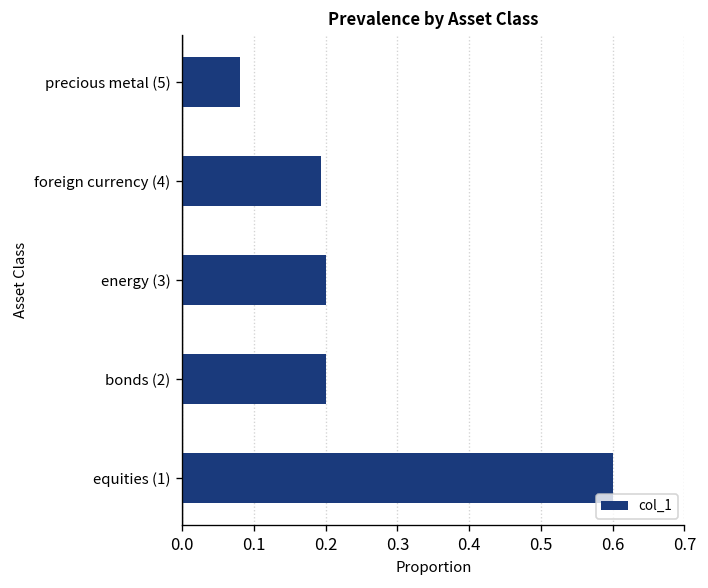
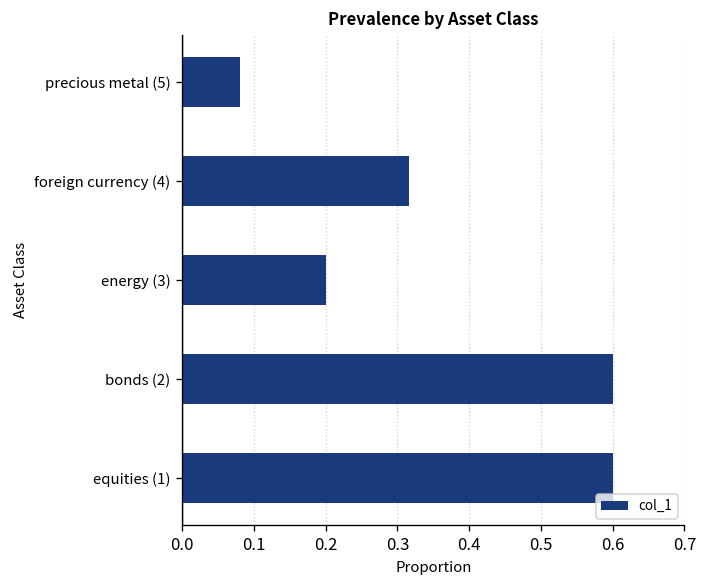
foreign currency (4): 0.19 -> 0.32
bonds (2): 0.2 -> 0.6
